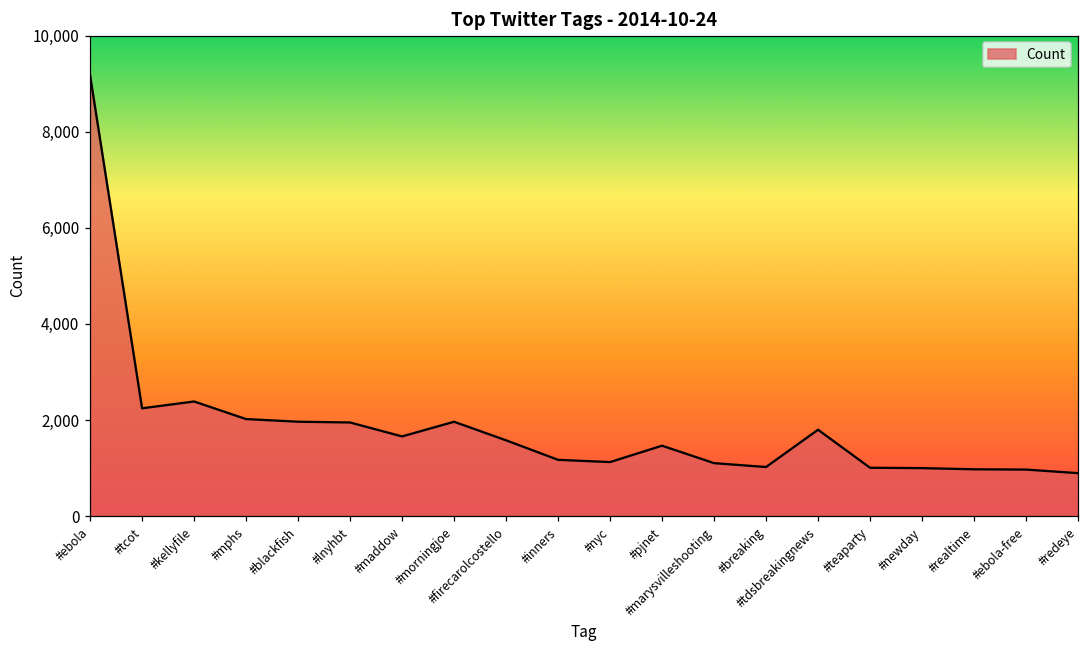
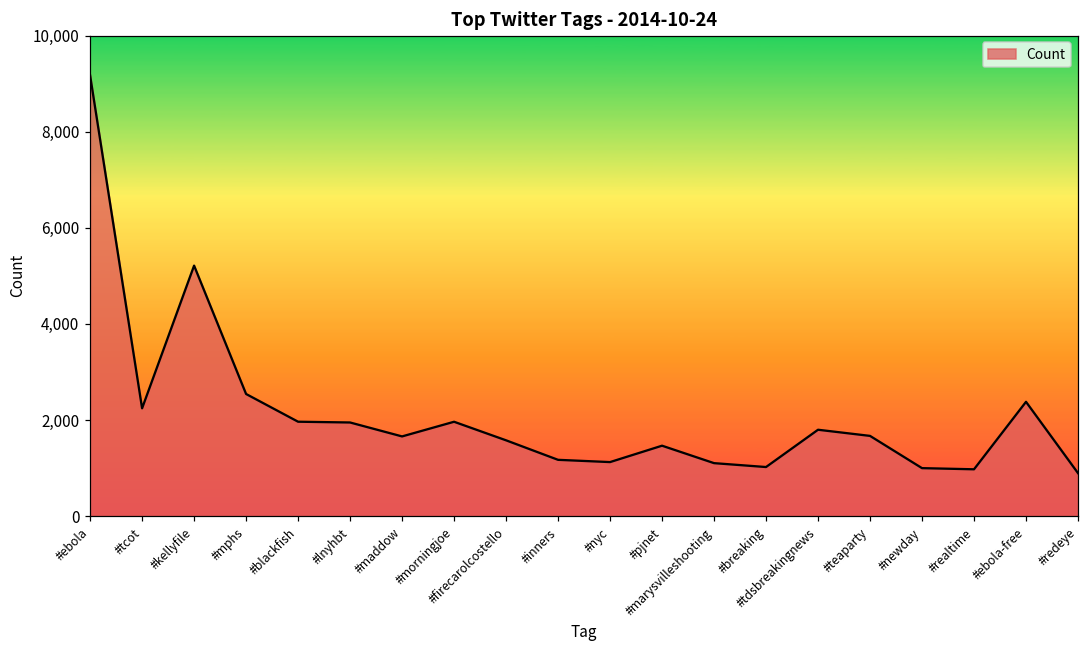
#kellyfile: 2,400 -> 5,200
#mphs: 2,000 -> 2,500
#teaparty: 1,000 -> 1,700
#ebola-free: 1,000 -> 2,400
